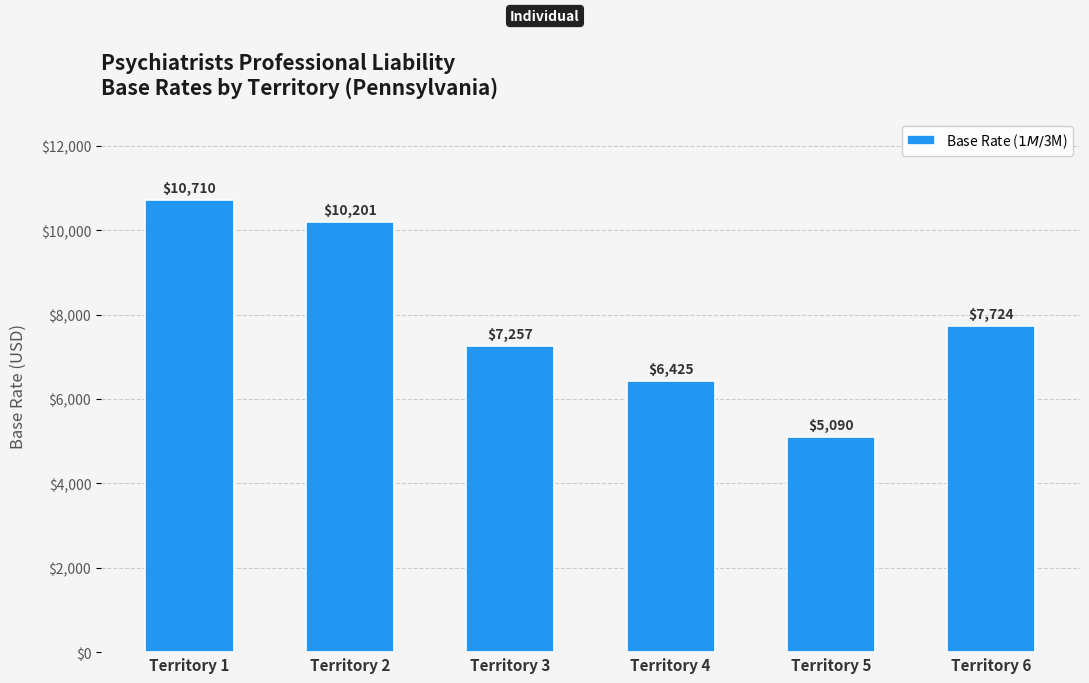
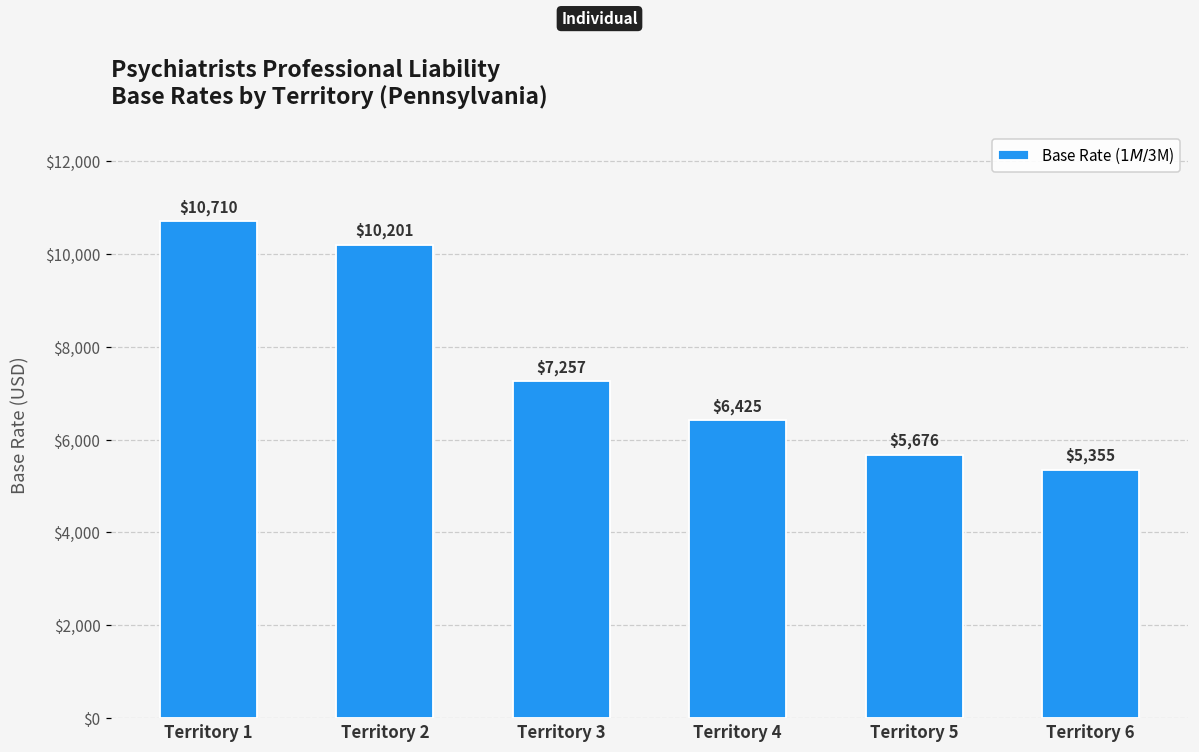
Territory 5: $5,090 -> $5,676
Territory 6: $7,724 -> $5,355
